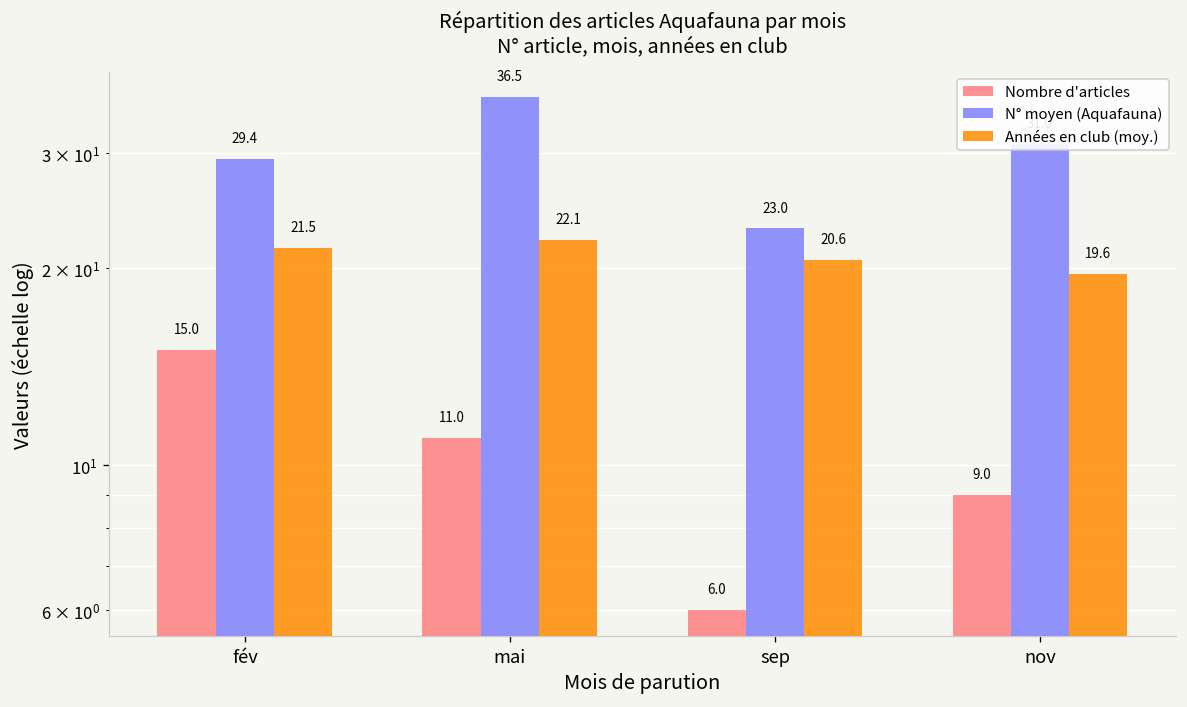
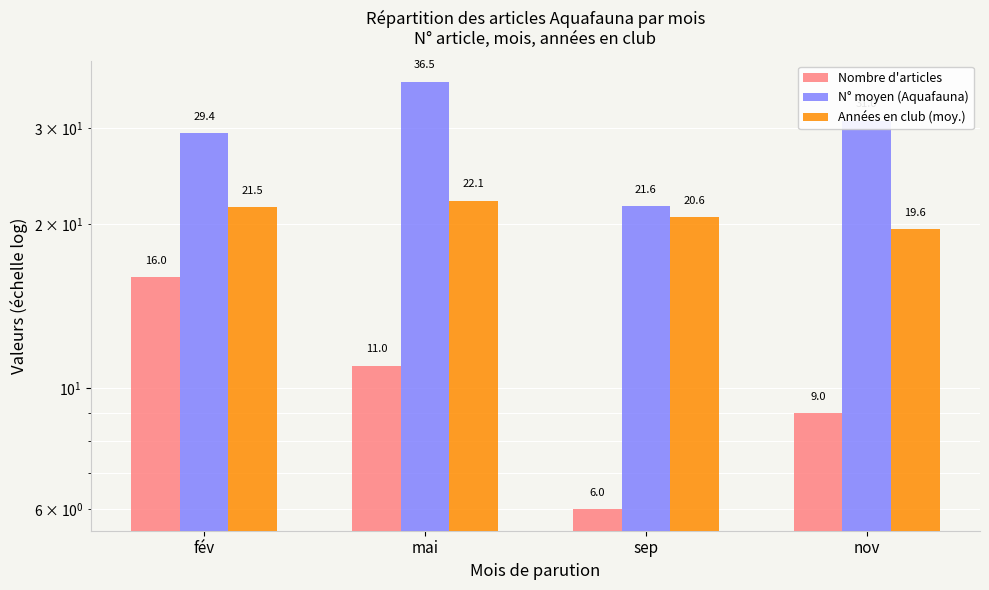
Nombre d'articles, fév: 15.0 -> 16.0
N° moyen (Aquafauna), sep: 23.0 -> 21.6
